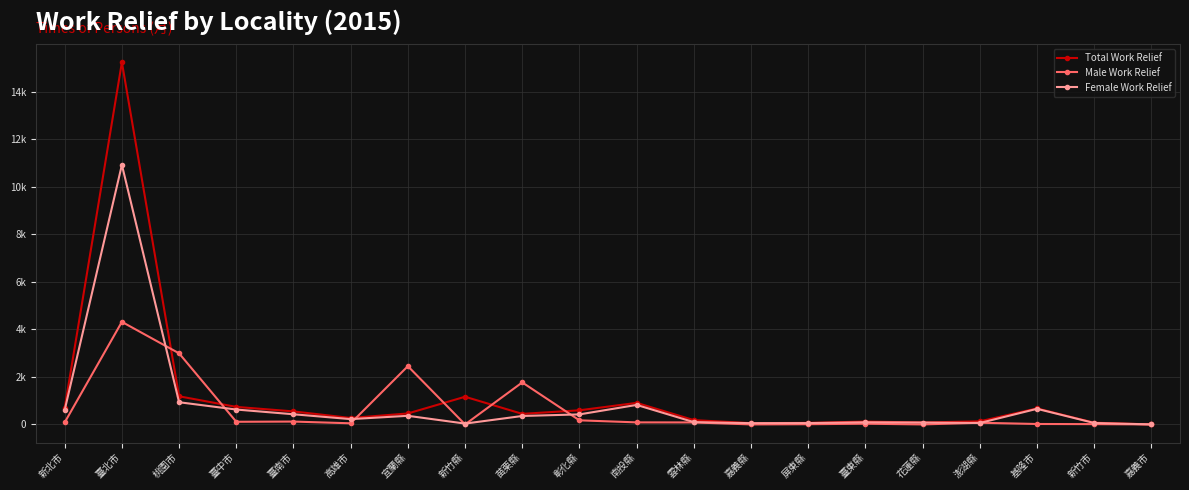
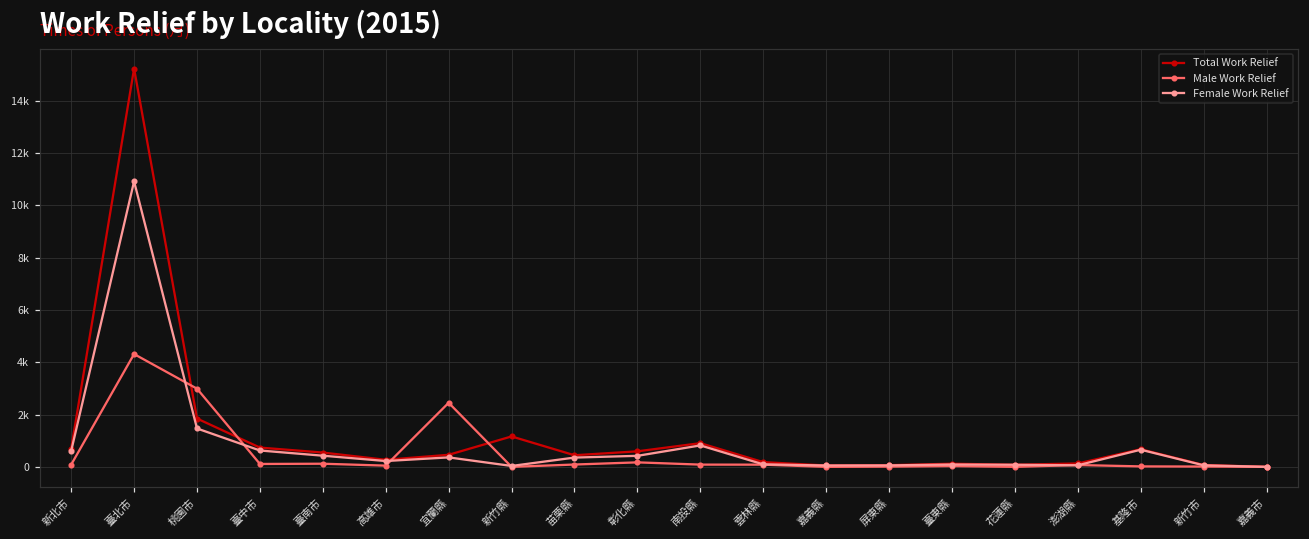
Total Work Relief, 桃園市: 1200 -> 1800
Female Work Relief, 桃園市: 900 -> 1500
Male Work Relief, 苗栗縣: 1800 -> 100
